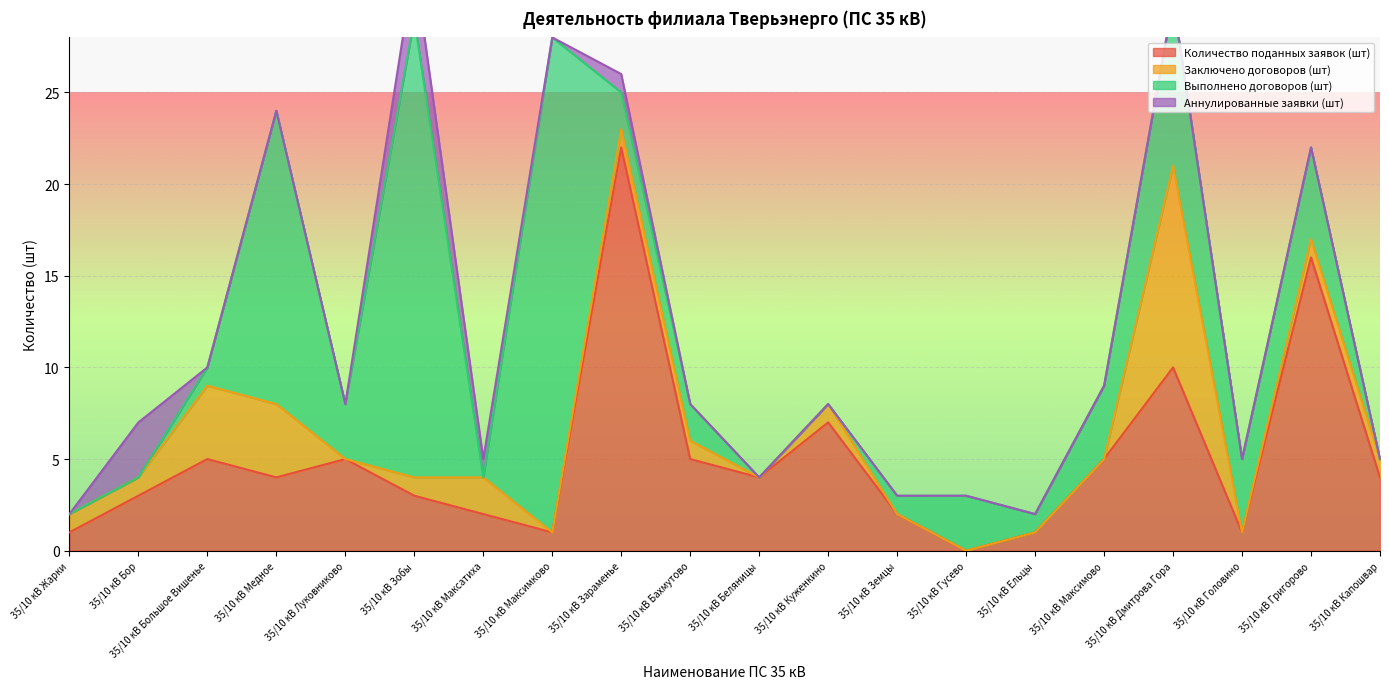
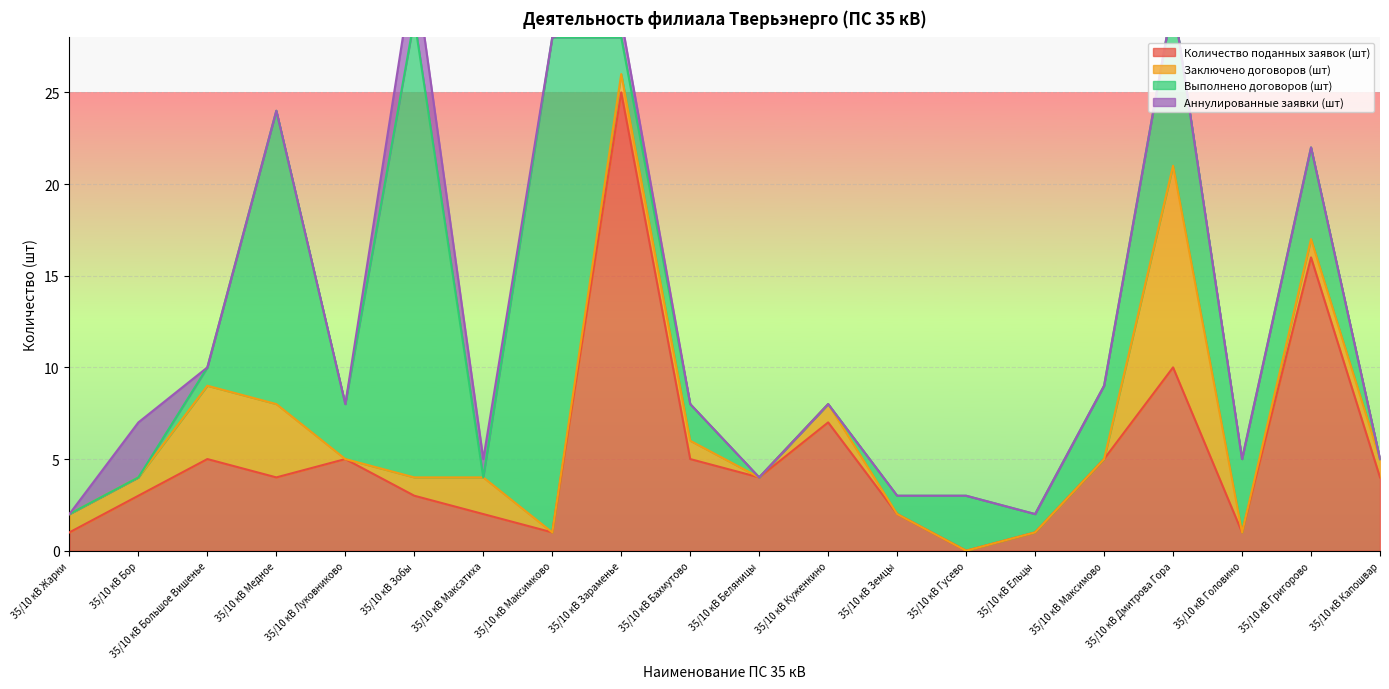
Количество поданных заявок (шт), 35/10 кВ Зараменье: 22 -> 25
